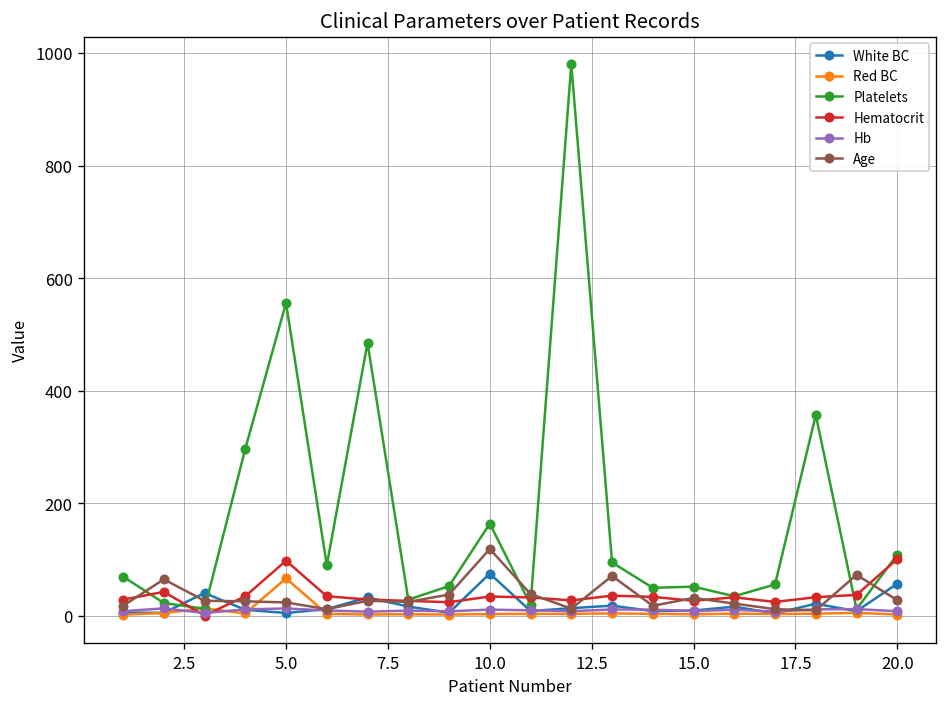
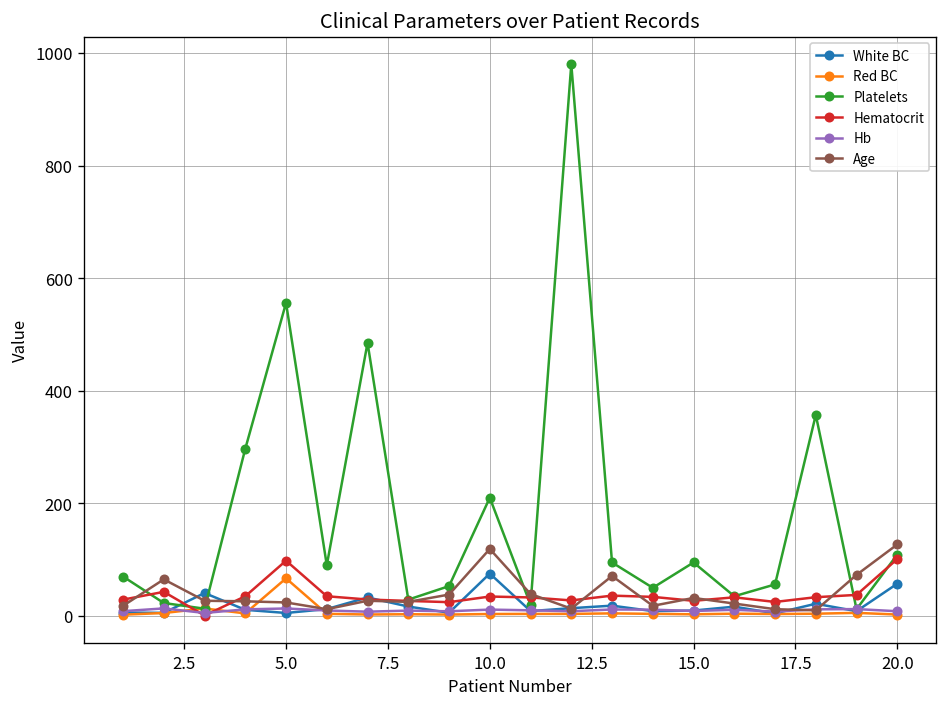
Platelets, 10.0: 160 -> 210
Platelets, 15.0: 50 -> 100
Age, 20.0: 30 -> 130
